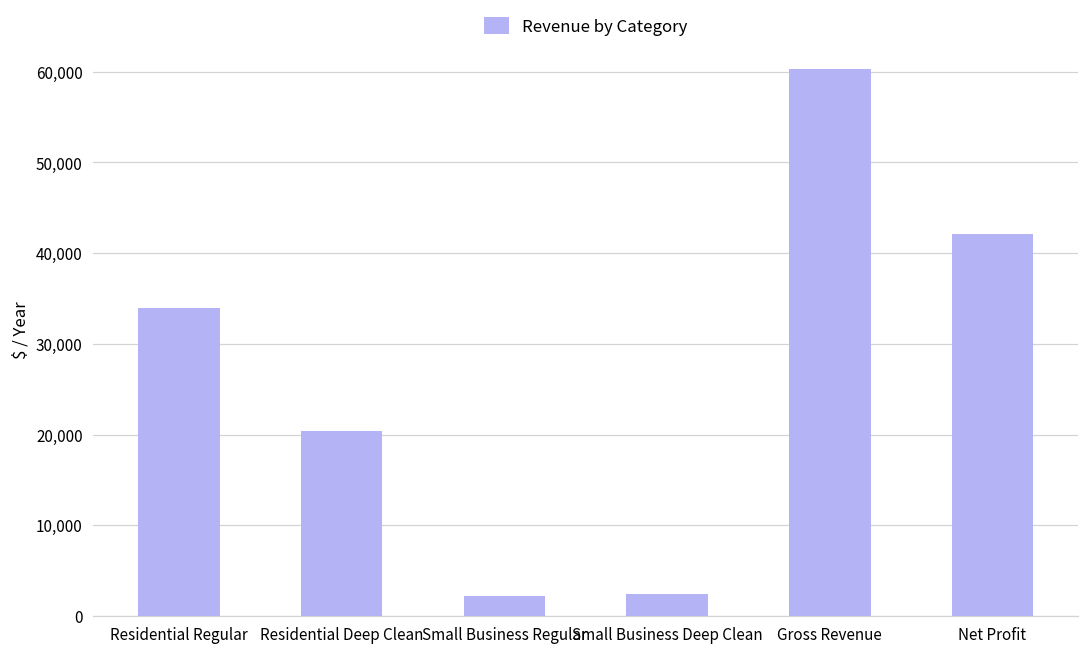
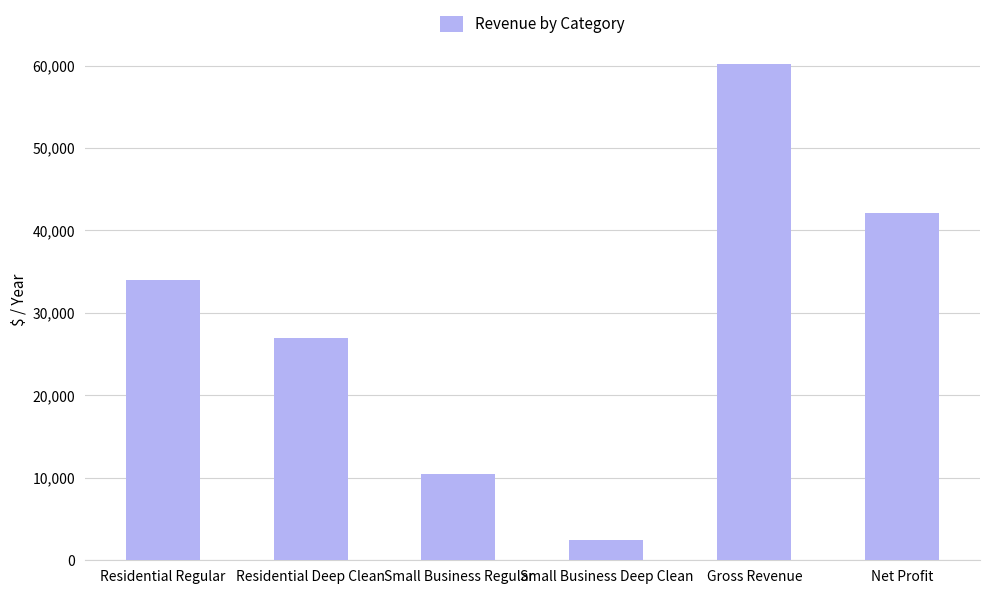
Residential Deep Clean: 20,000 -> 27,000
Small Business Regular: 2,000 -> 10,000
